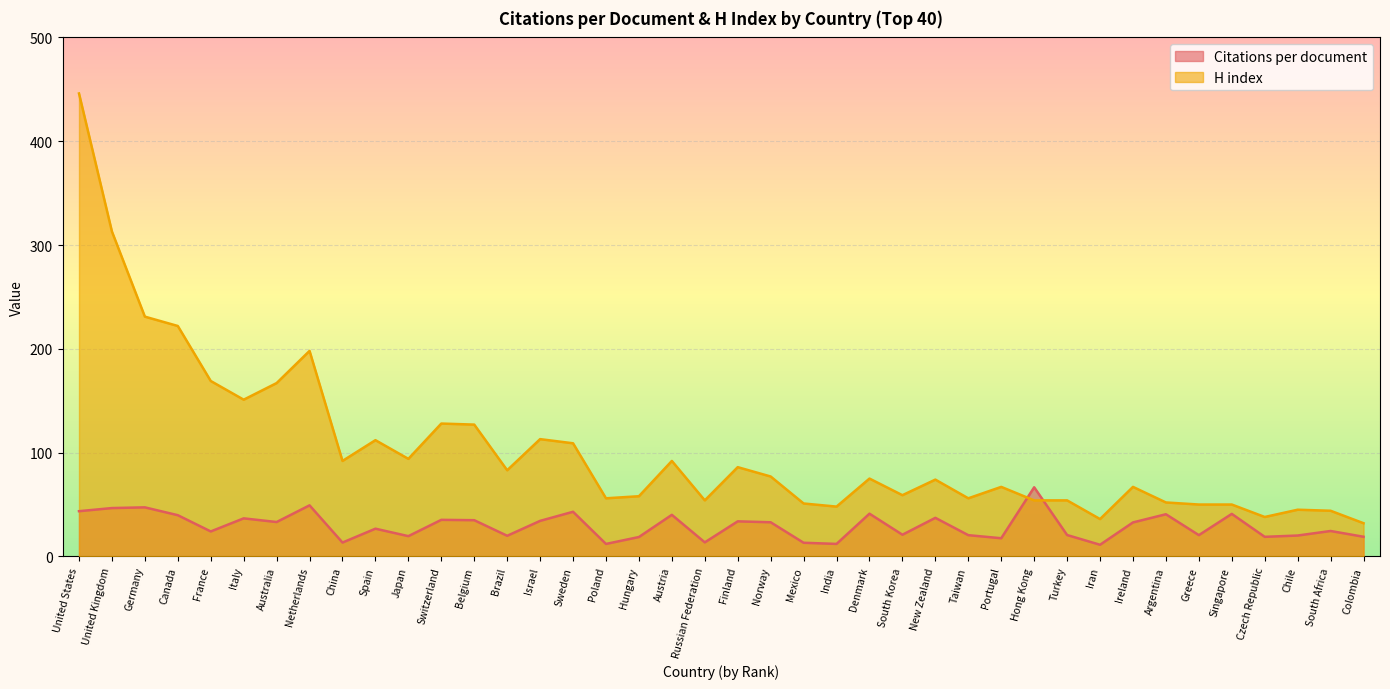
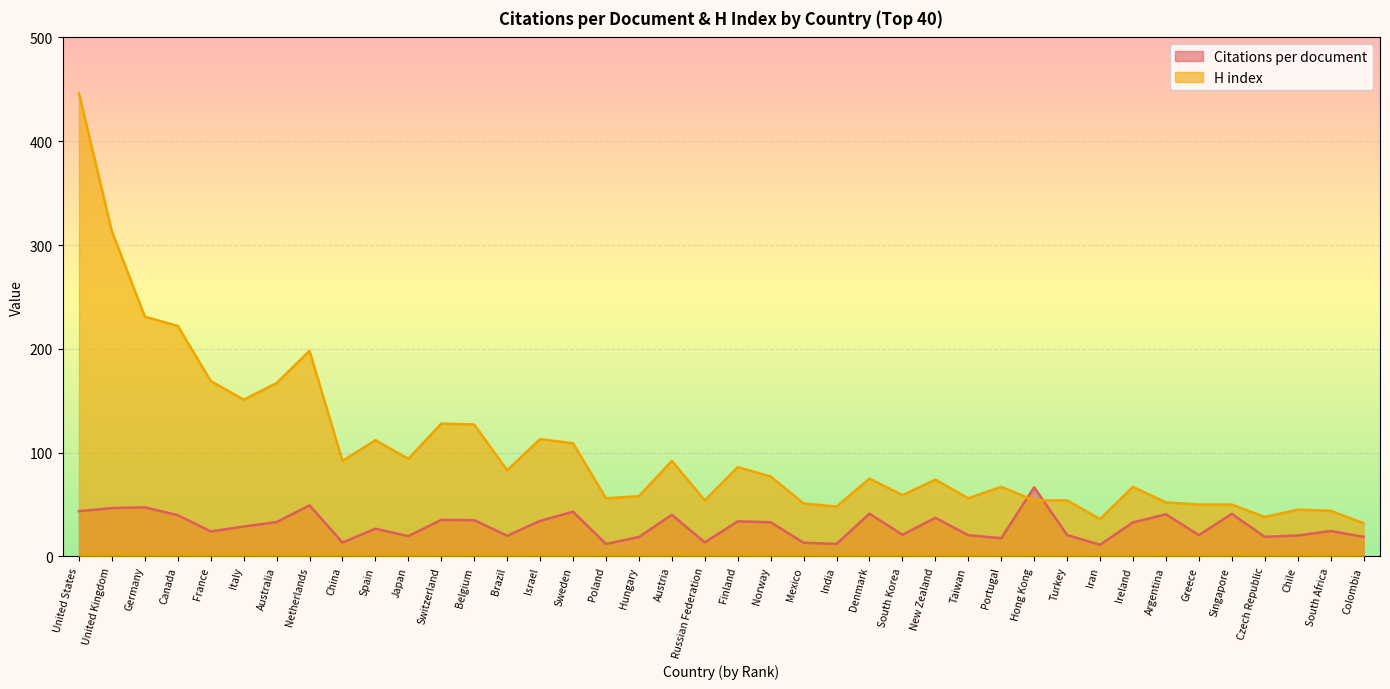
Citations per document, Italy: 37 -> 29
